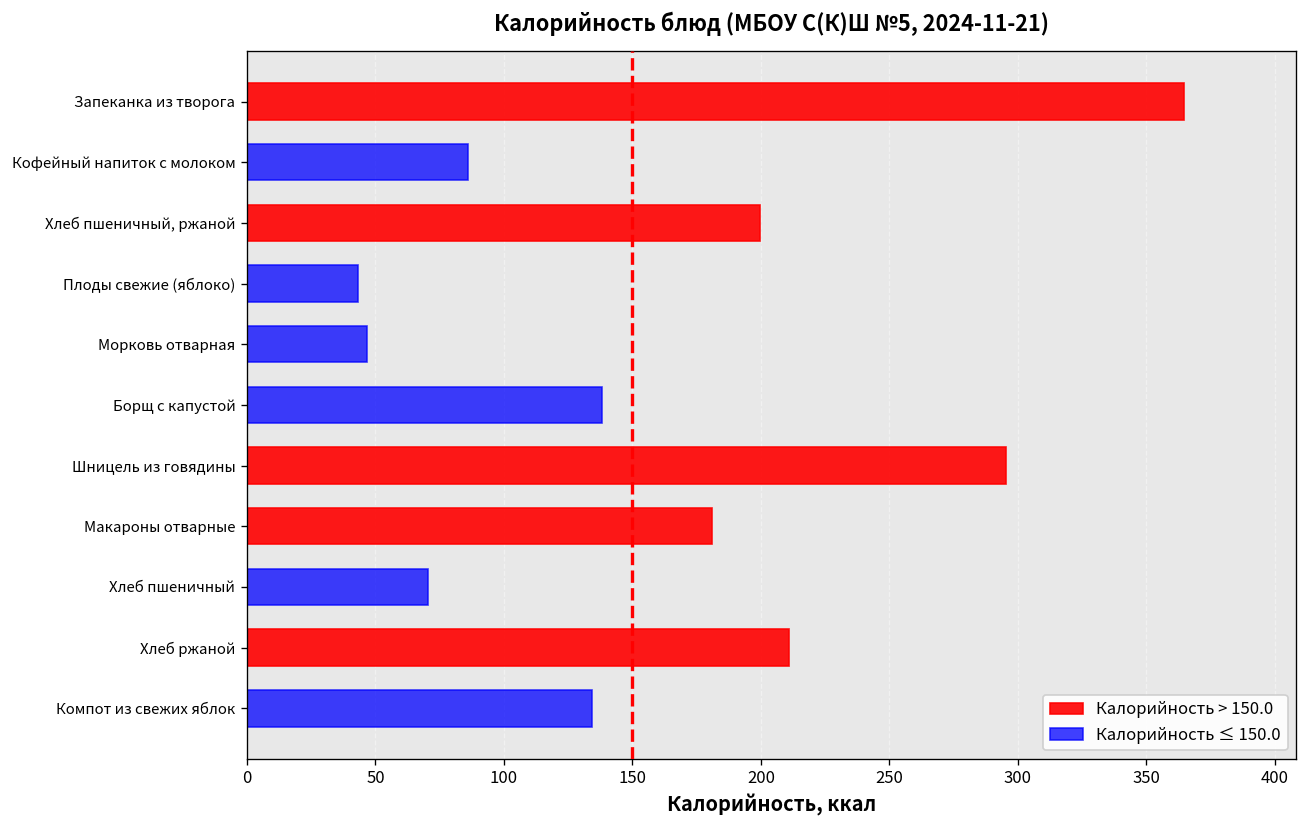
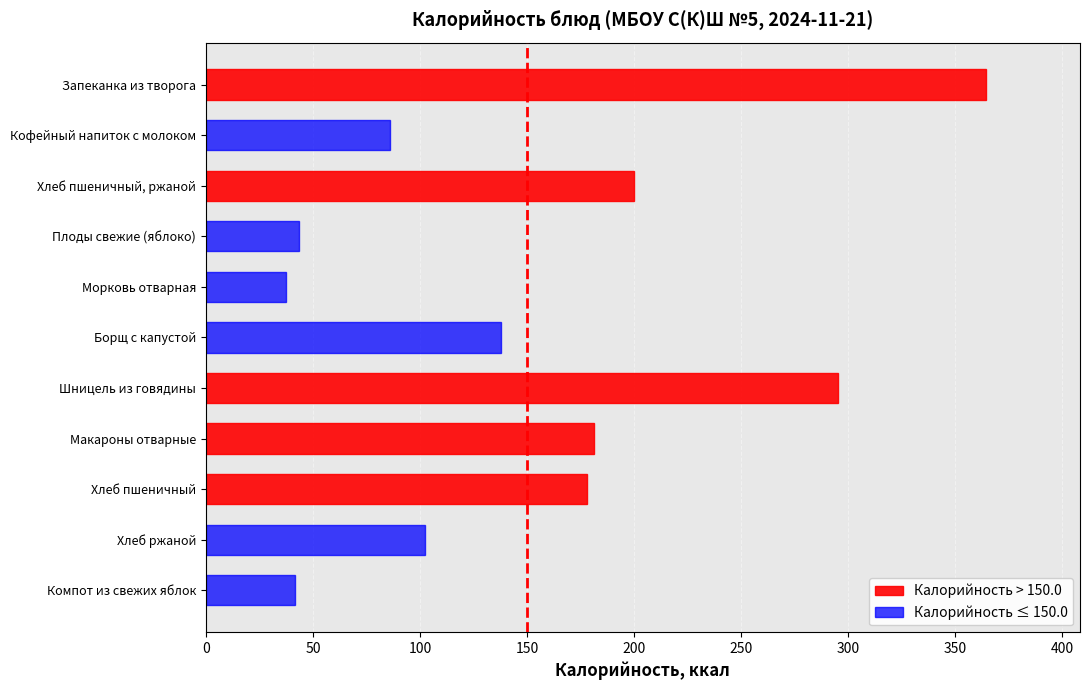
Морковь отварная: 47 -> 38
Хлеб пшеничный: 70 -> 178
Хлеб ржаной: 211 -> 103
Компот из свежих яблок: 134 -> 42
